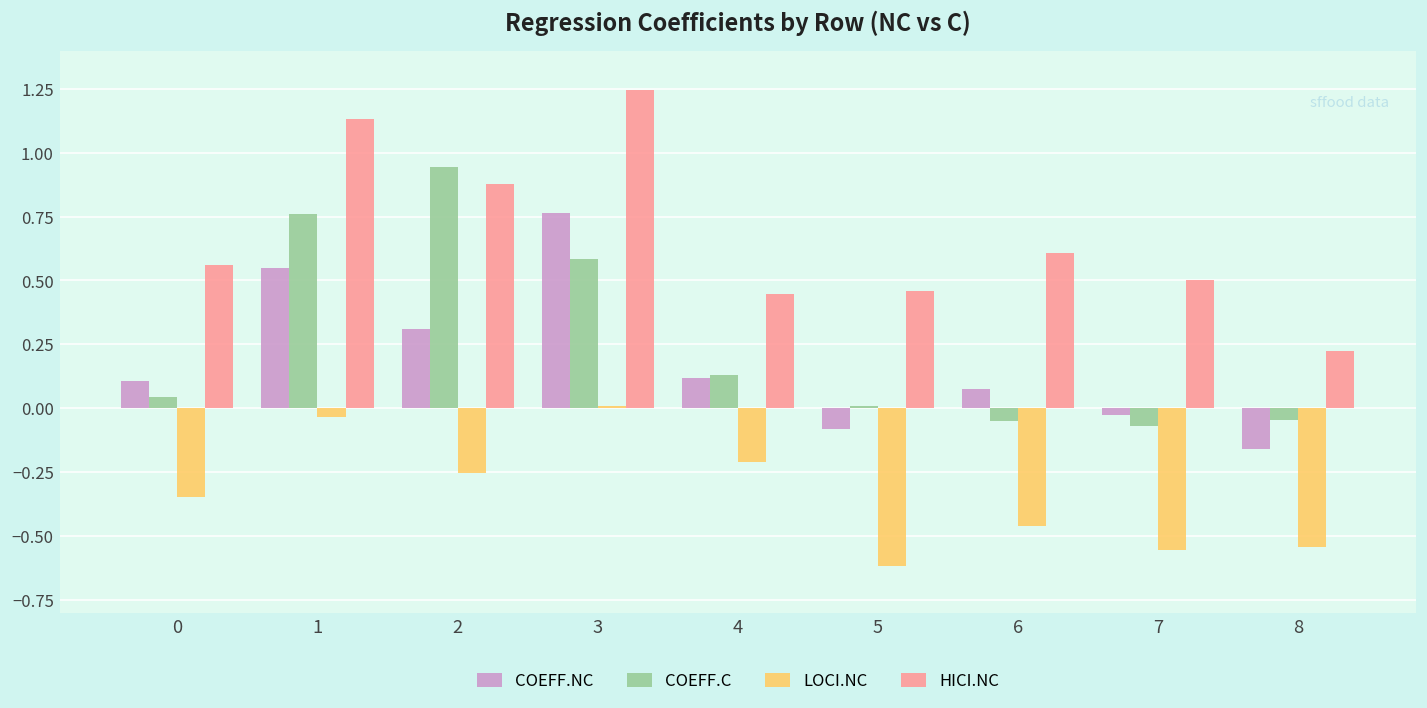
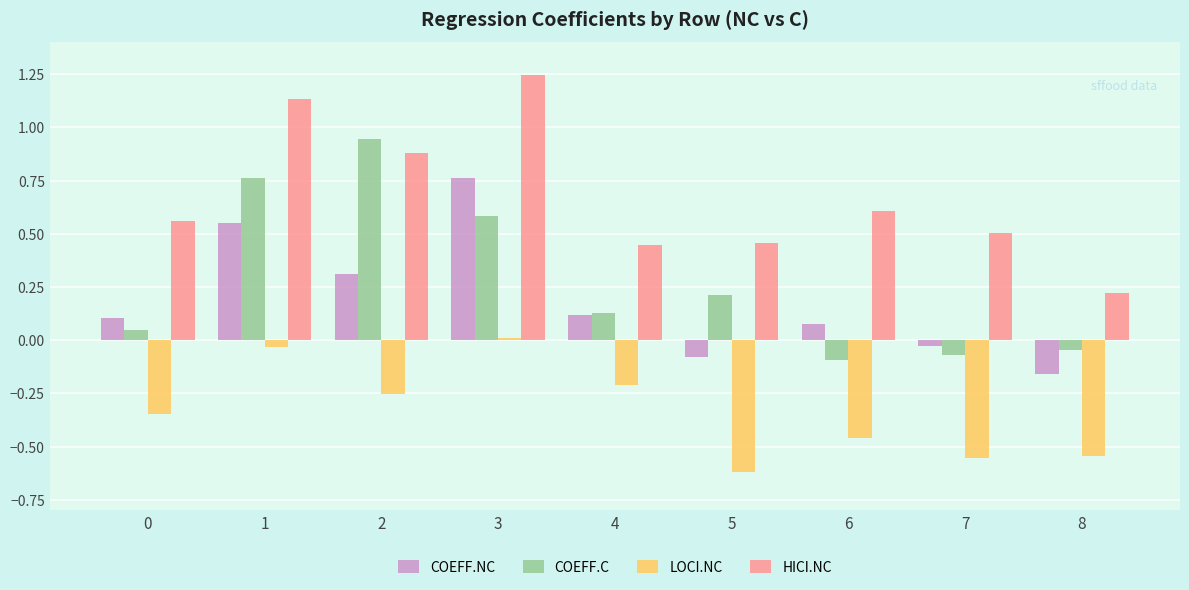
COEFF.C, 5: 0.01 -> 0.21
COEFF.C, 6: -0.05 -> -0.09
